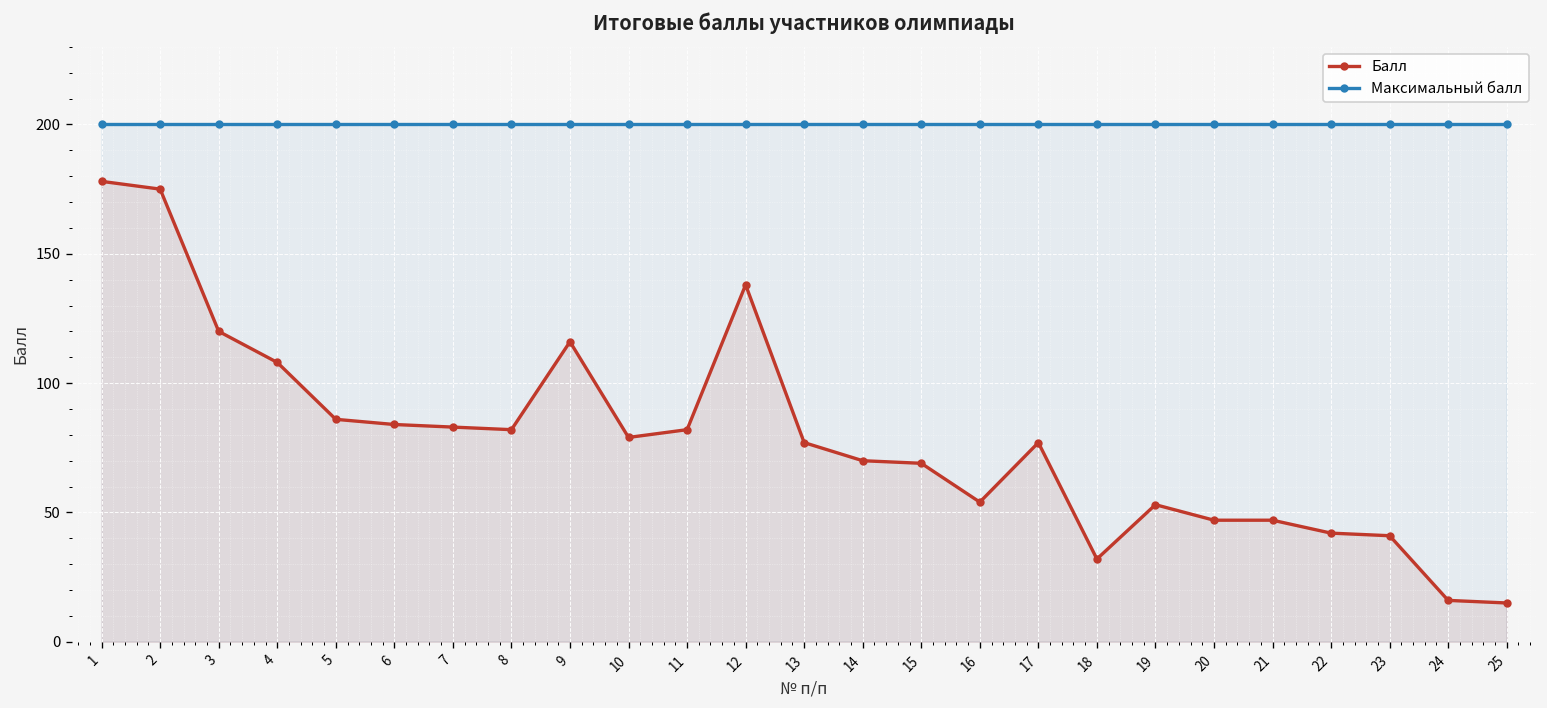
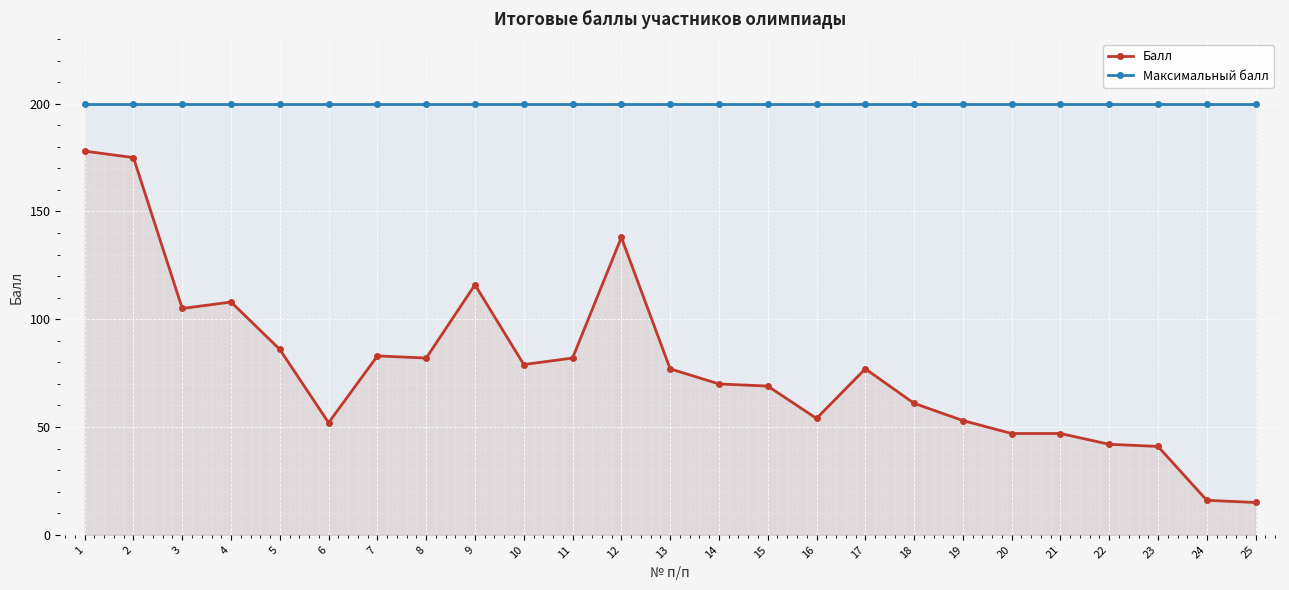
Балл, 3: 120 -> 105
Балл, 6: 84 -> 52
Балл, 18: 32 -> 61
